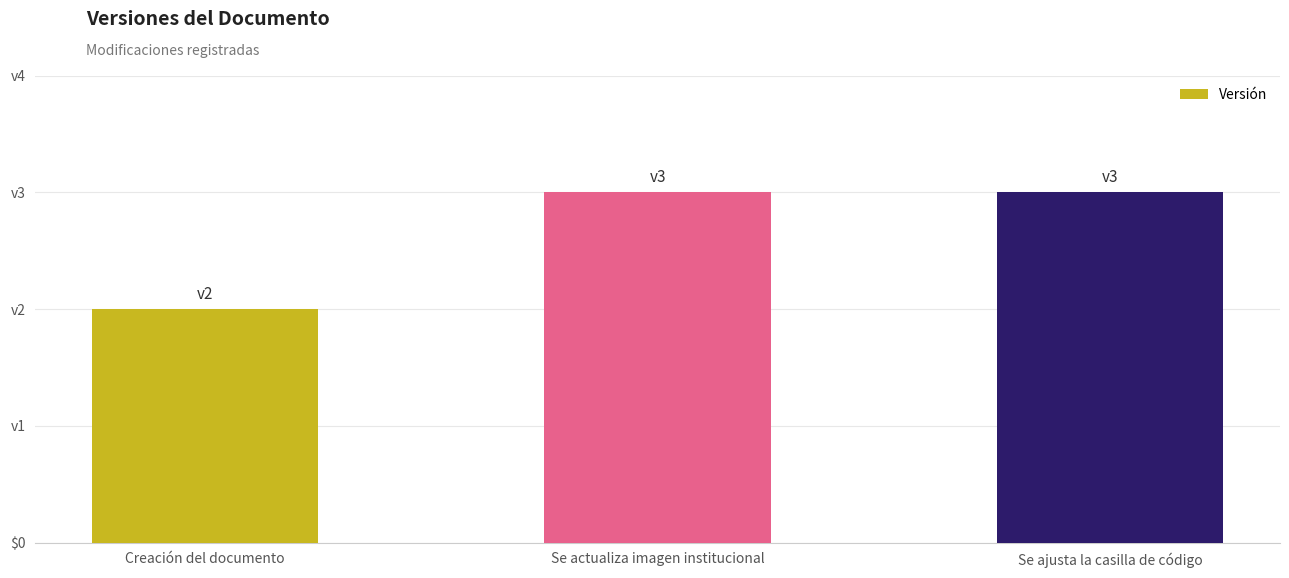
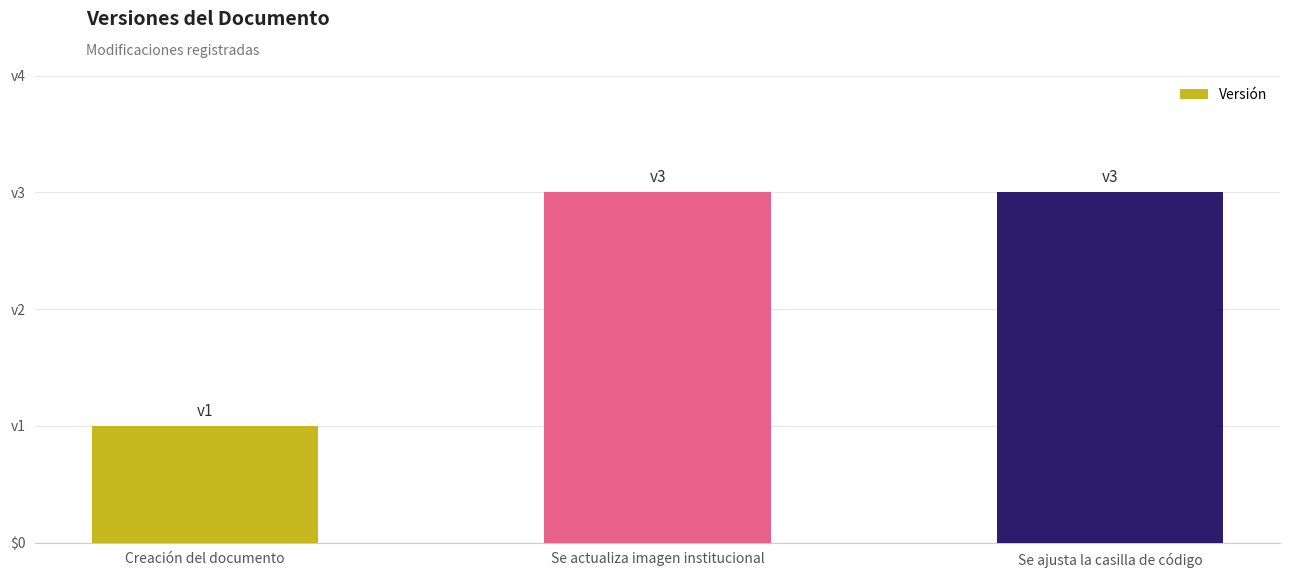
Creación del documento: 2 -> 1
